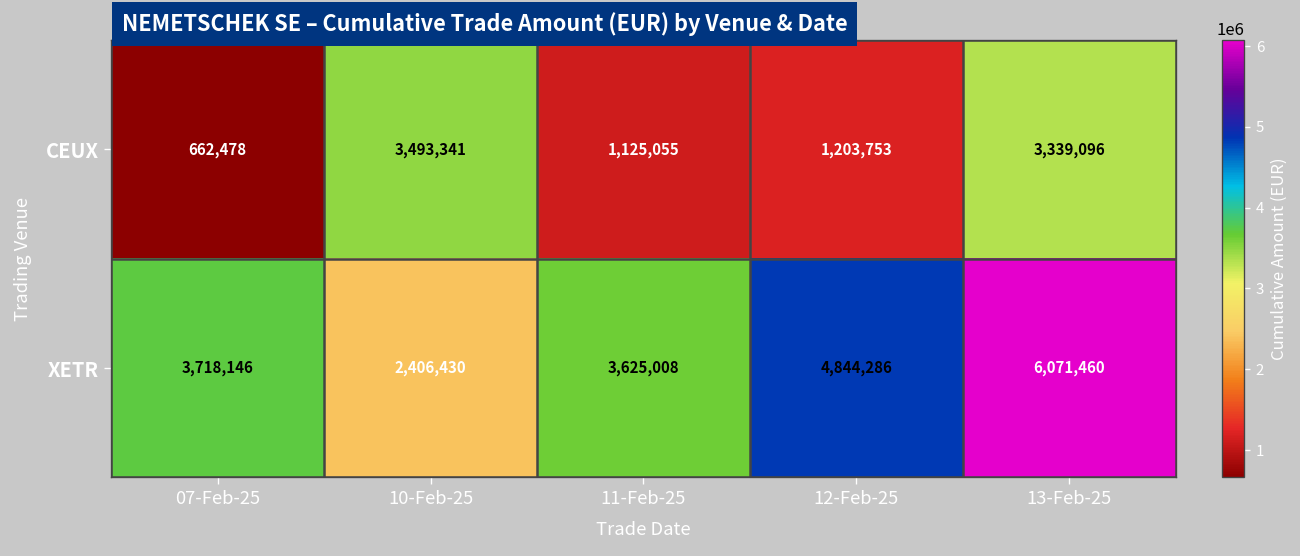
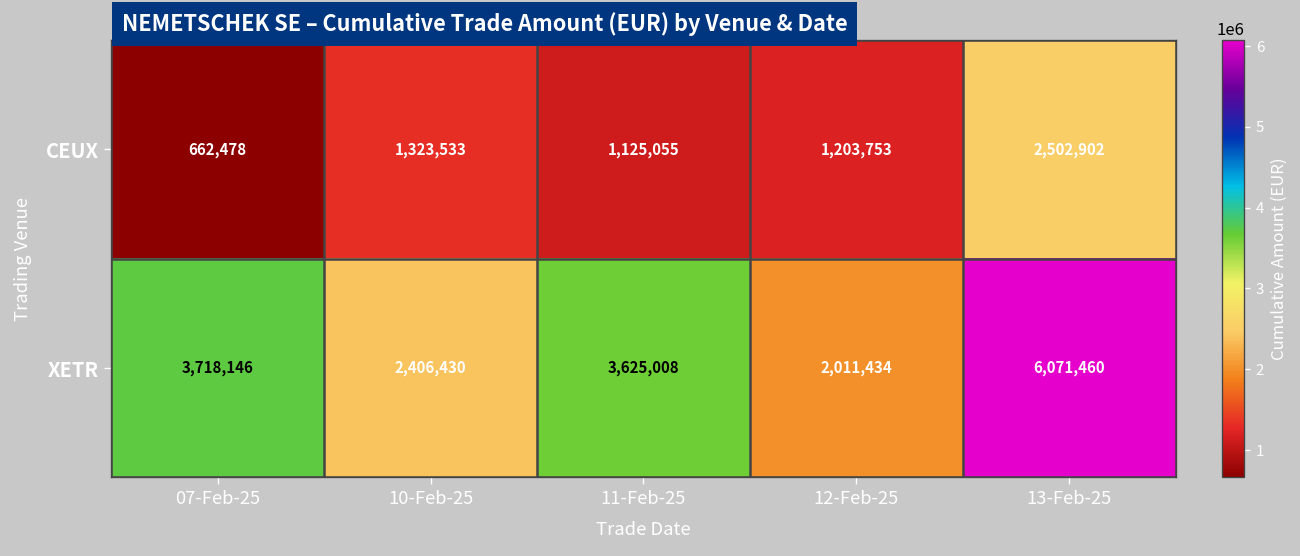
CEUX, 10-Feb-25: 3,493,341 -> 1,323,533
CEUX, 13-Feb-25: 3,339,096 -> 2,502,902
XETR, 12-Feb-25: 4,844,286 -> 2,011,434
